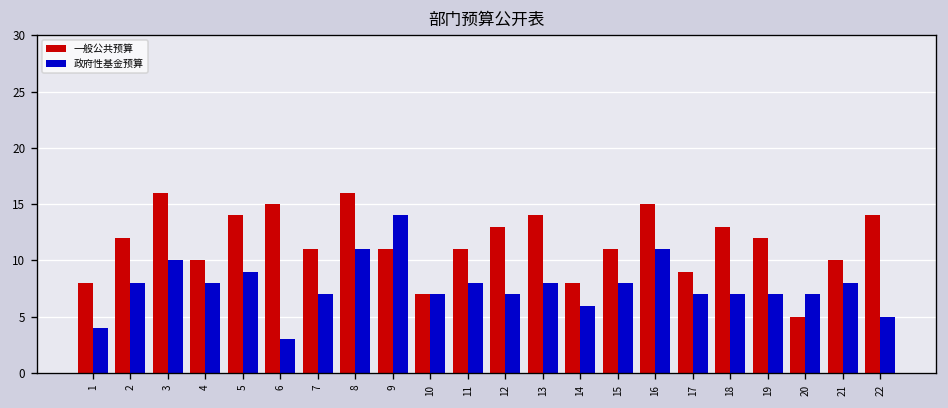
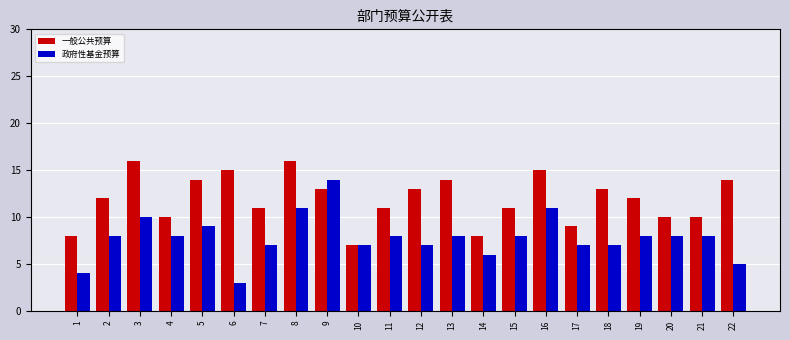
一般公共预算, 9: 11 -> 13
政府性基金预算, 19: 7 -> 8
一般公共预算, 20: 5 -> 10
政府性基金预算, 20: 7 -> 8
